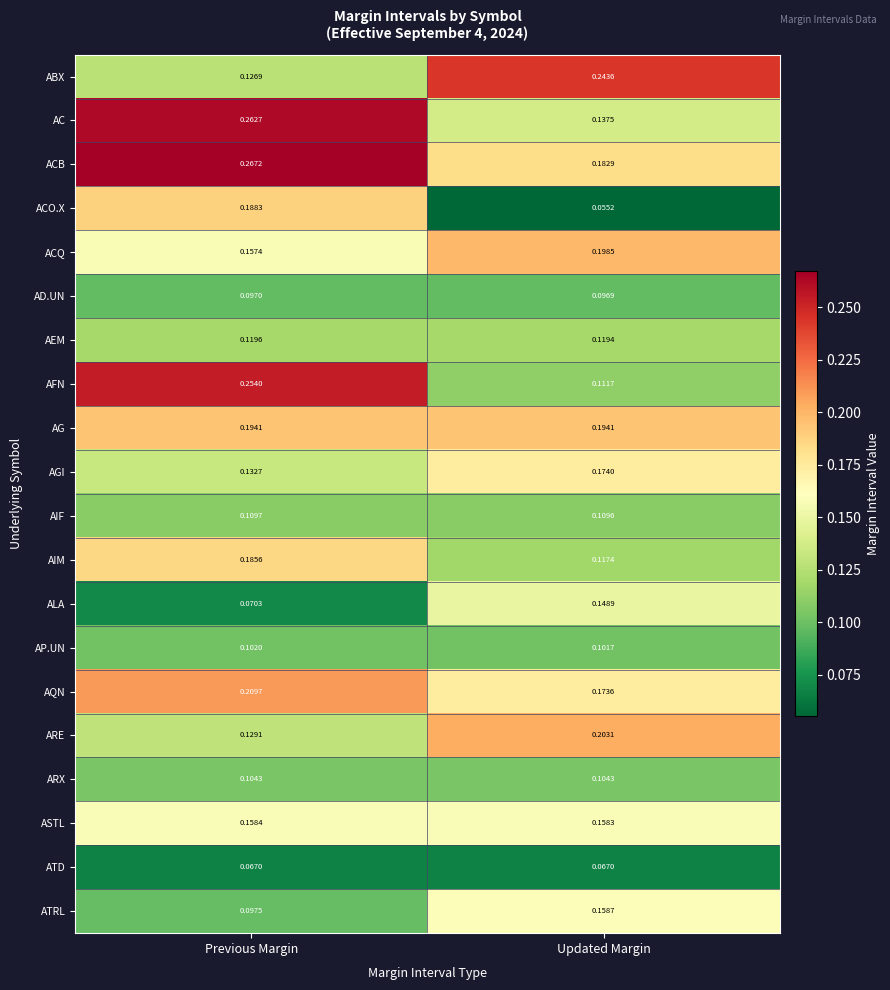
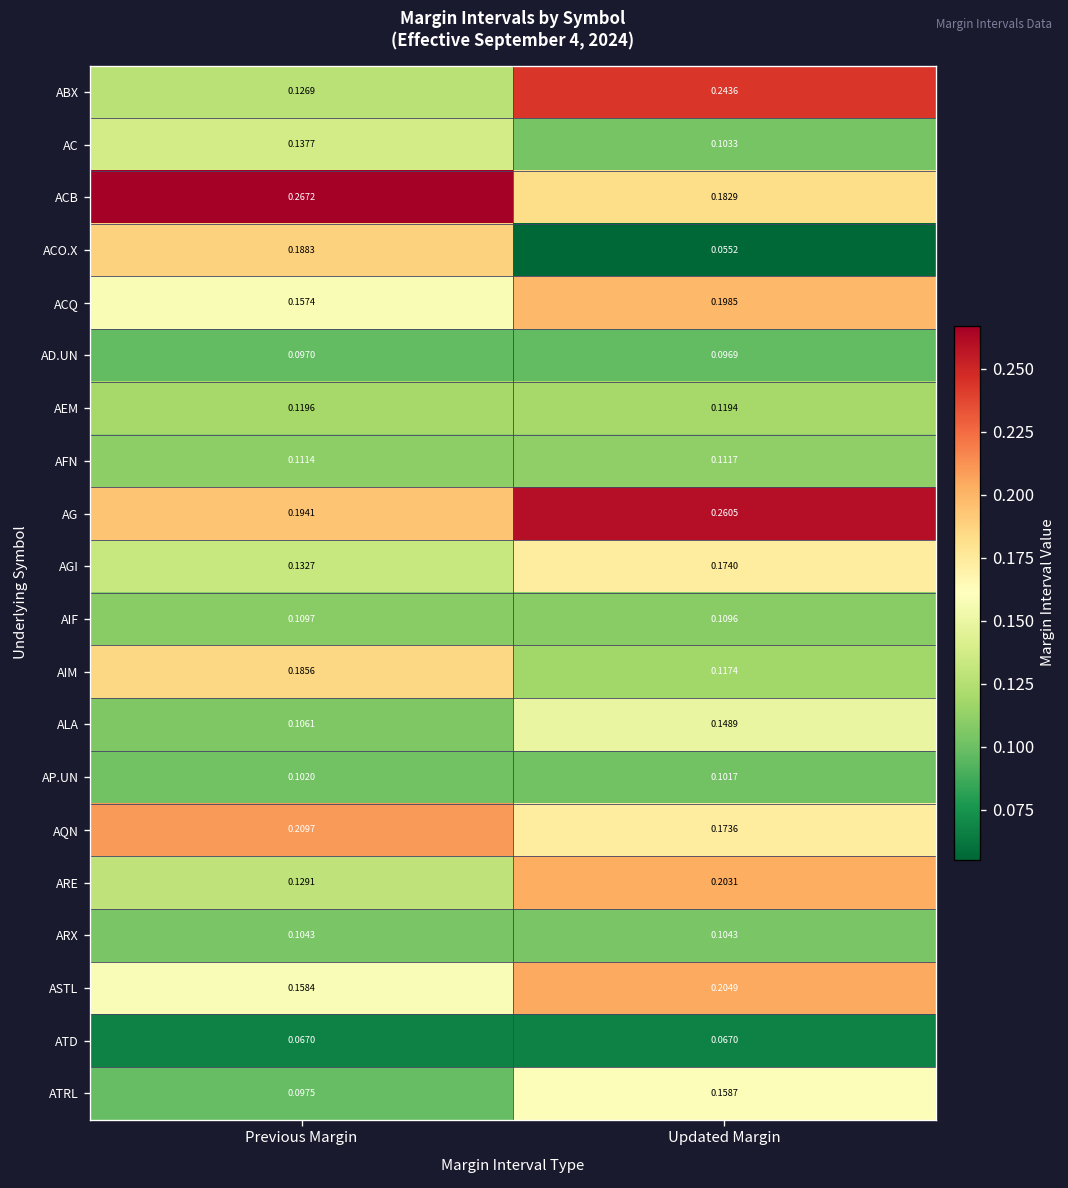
AC, Previous Margin: 0.2627 -> 0.1377
AC, Updated Margin: 0.1375 -> 0.1033
AFN, Previous Margin: 0.2540 -> 0.1114
AG, Updated Margin: 0.1941 -> 0.2605
ALA, Previous Margin: 0.0703 -> 0.1061
ASTL, Updated Margin: 0.1583 -> 0.2049
